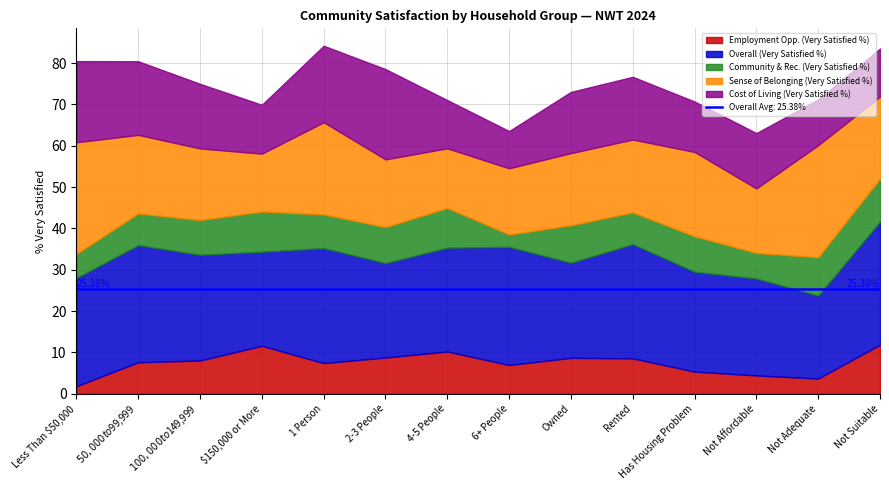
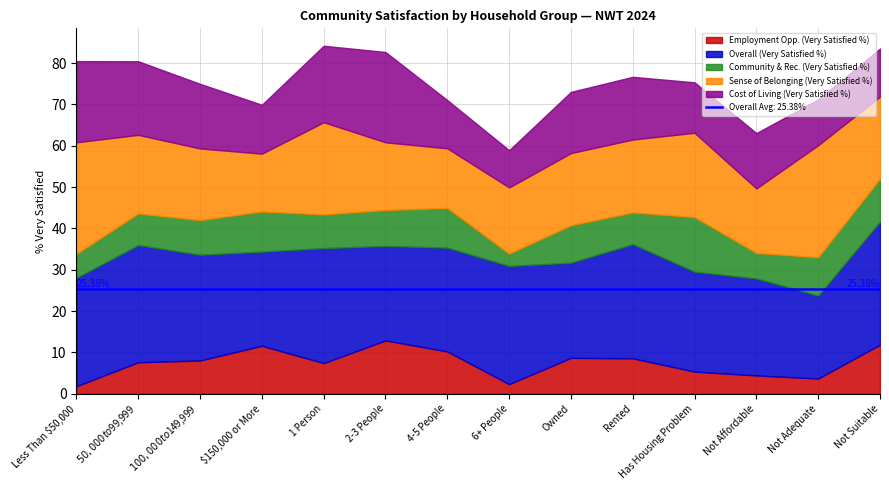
Employment Opp. (Very Satisfied %), 2-3 People: 9 -> 13
Employment Opp. (Very Satisfied %), 6+ People: 7 -> 2
Community & Rec. (Very Satisfied %), Has Housing Problem: 9 -> 13
